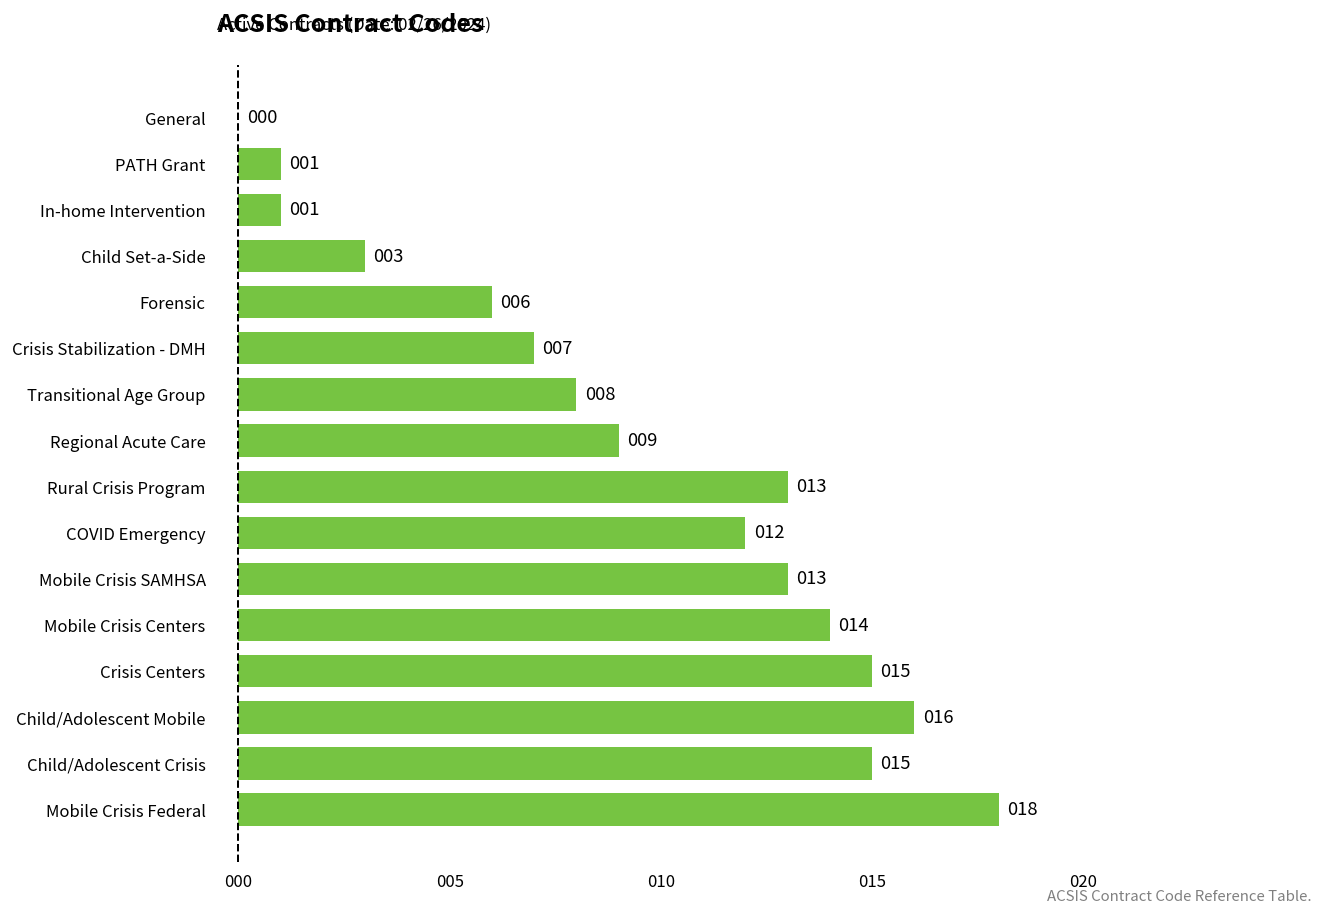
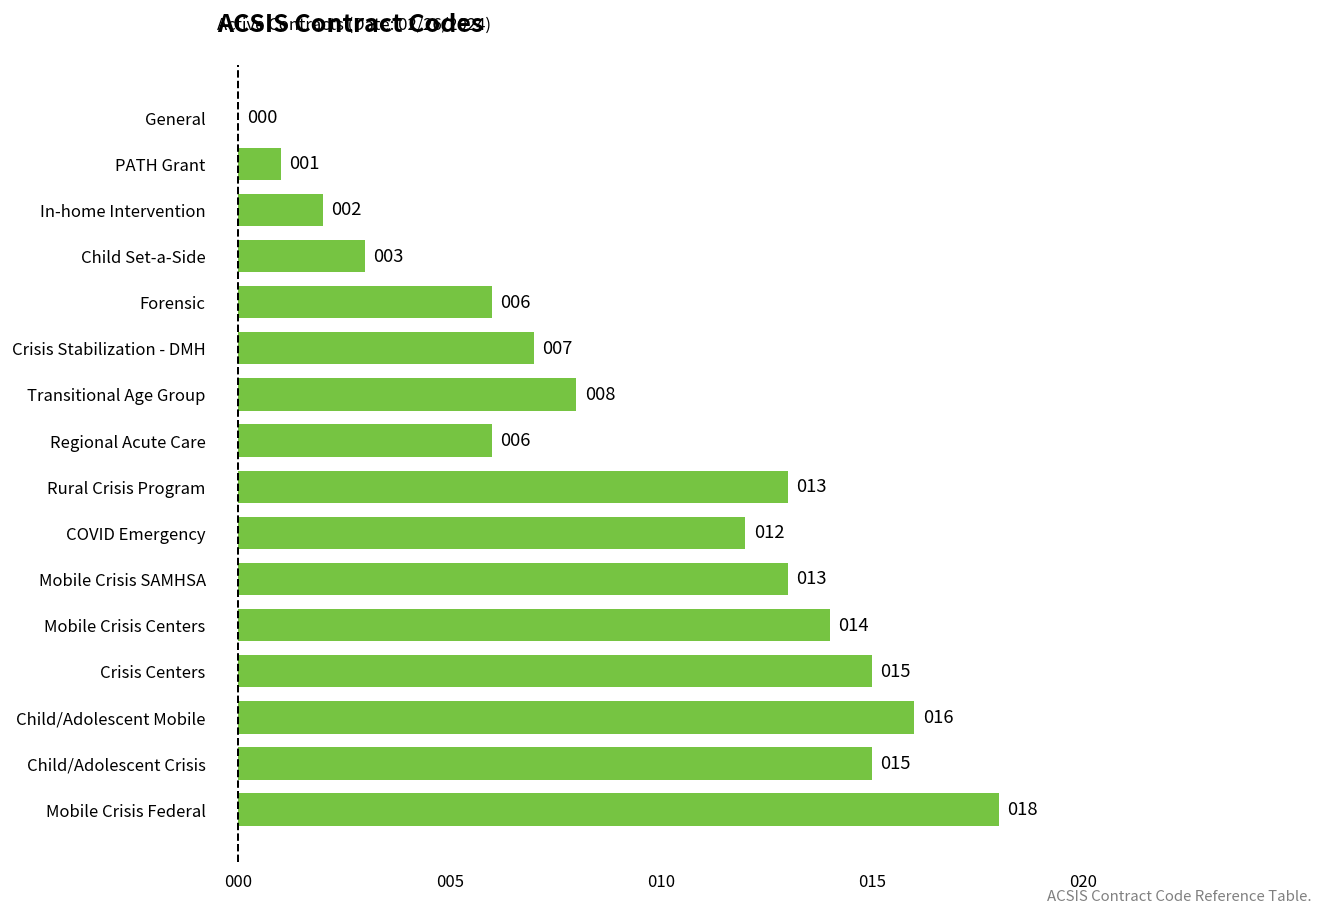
In-home Intervention: 001 -> 002
Regional Acute Care: 009 -> 006
